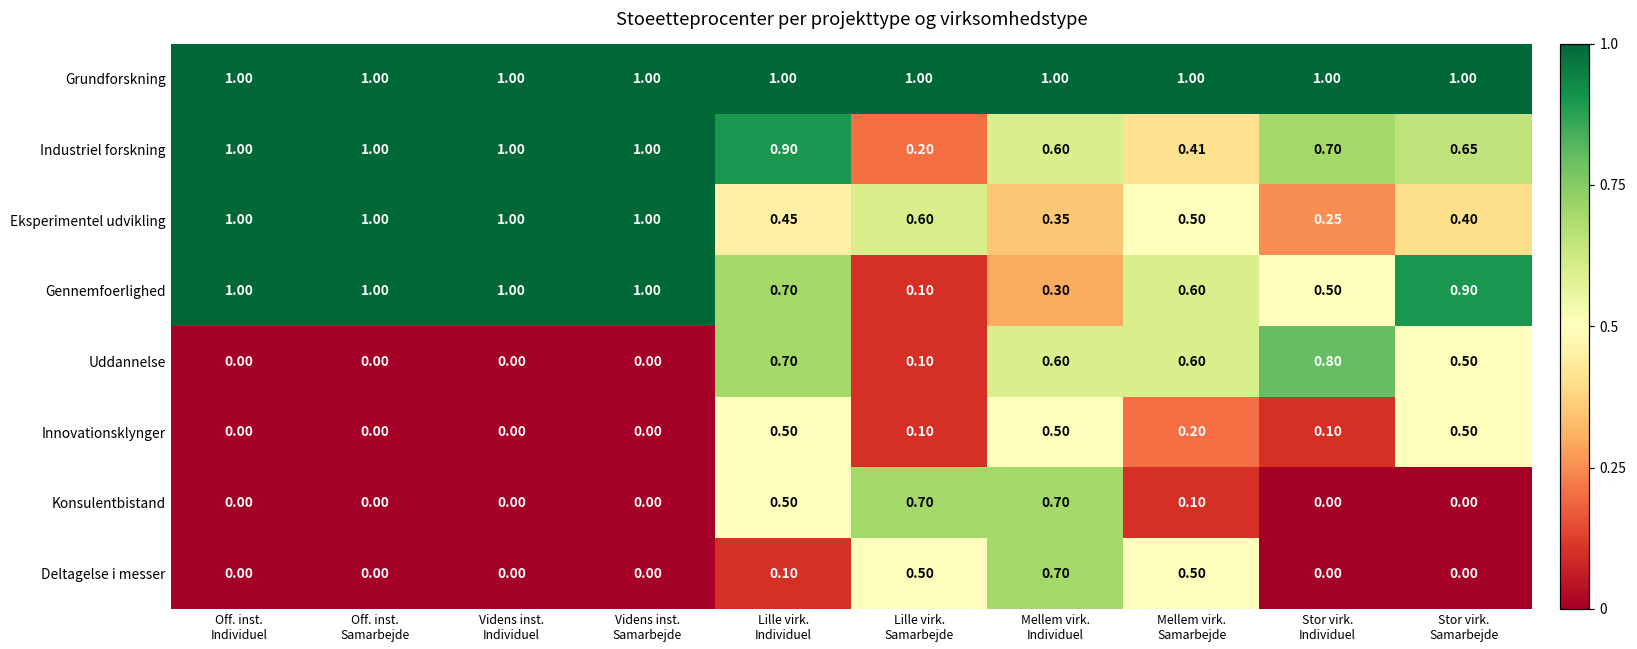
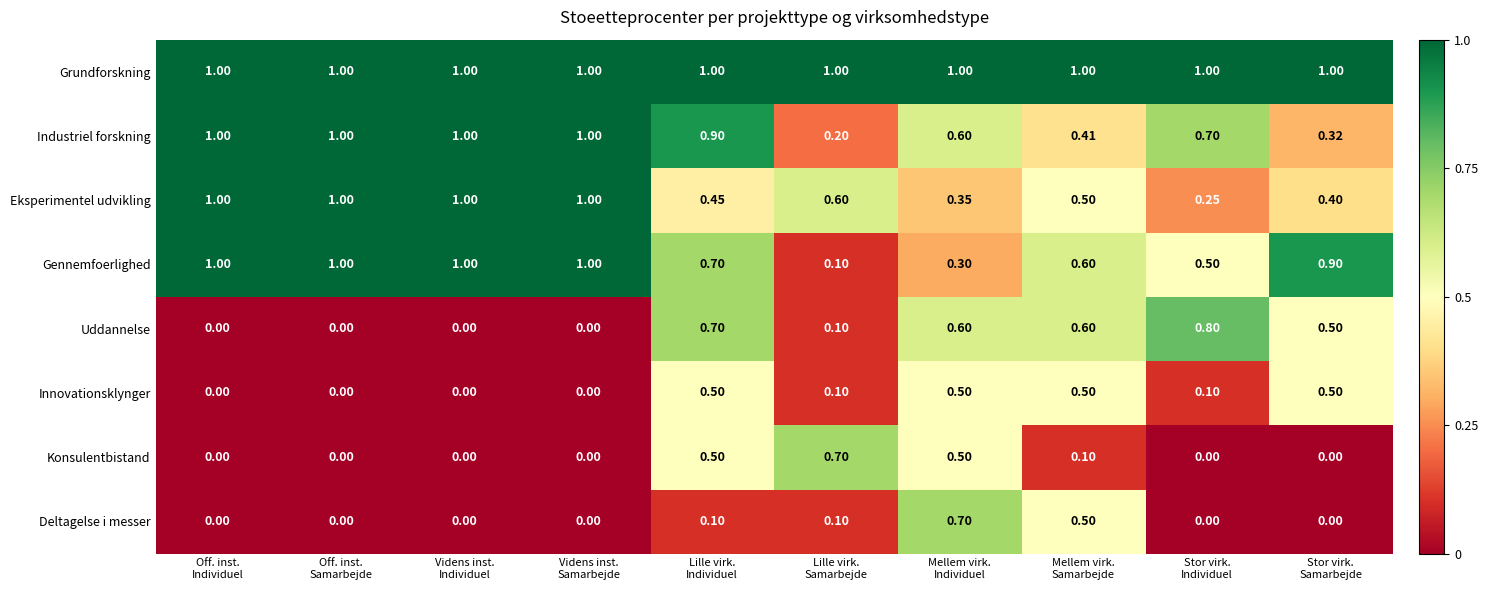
Industriel forskning, Stor virk. Samarbejde: 0.65 -> 0.32
Innovationsklynger, Mellem virk. Samarbejde: 0.20 -> 0.50
Konsulentbistand, Mellem virk. Individuel: 0.70 -> 0.50
Deltagelse i messer, Lille virk. Samarbejde: 0.50 -> 0.10
